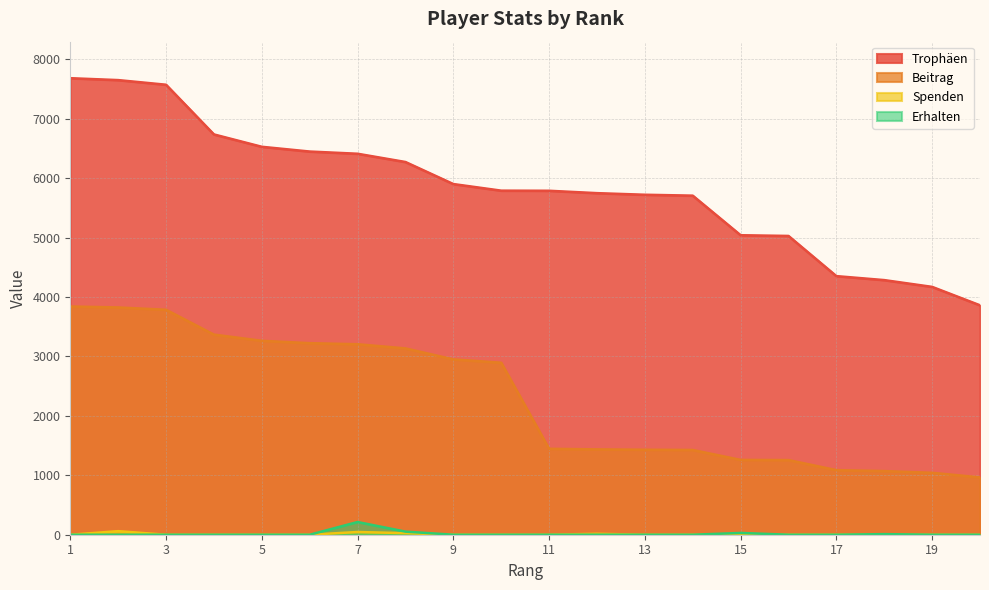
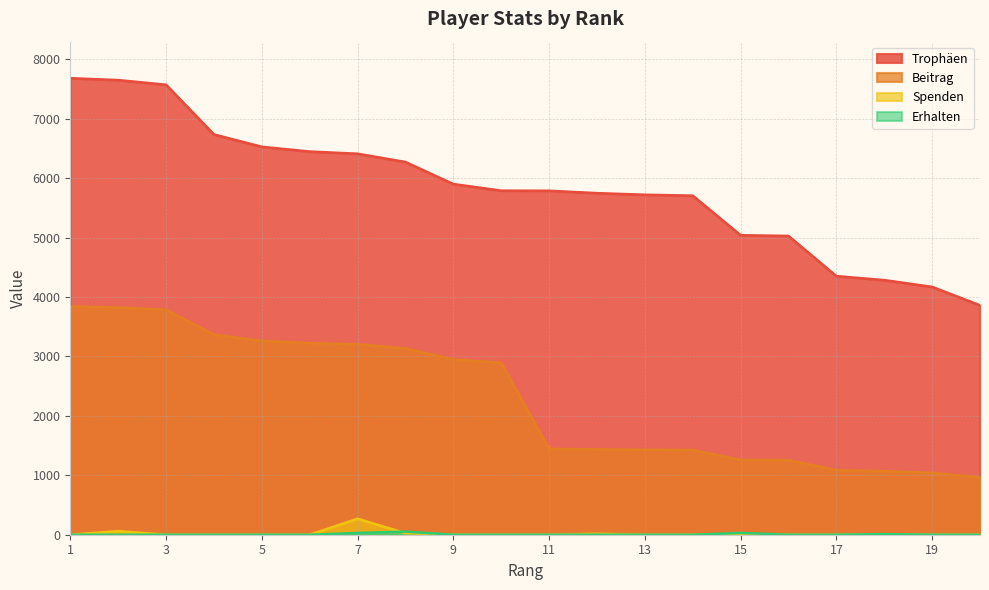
Spenden, 7: 0 -> 300
Erhalten, 7: 200 -> 0
